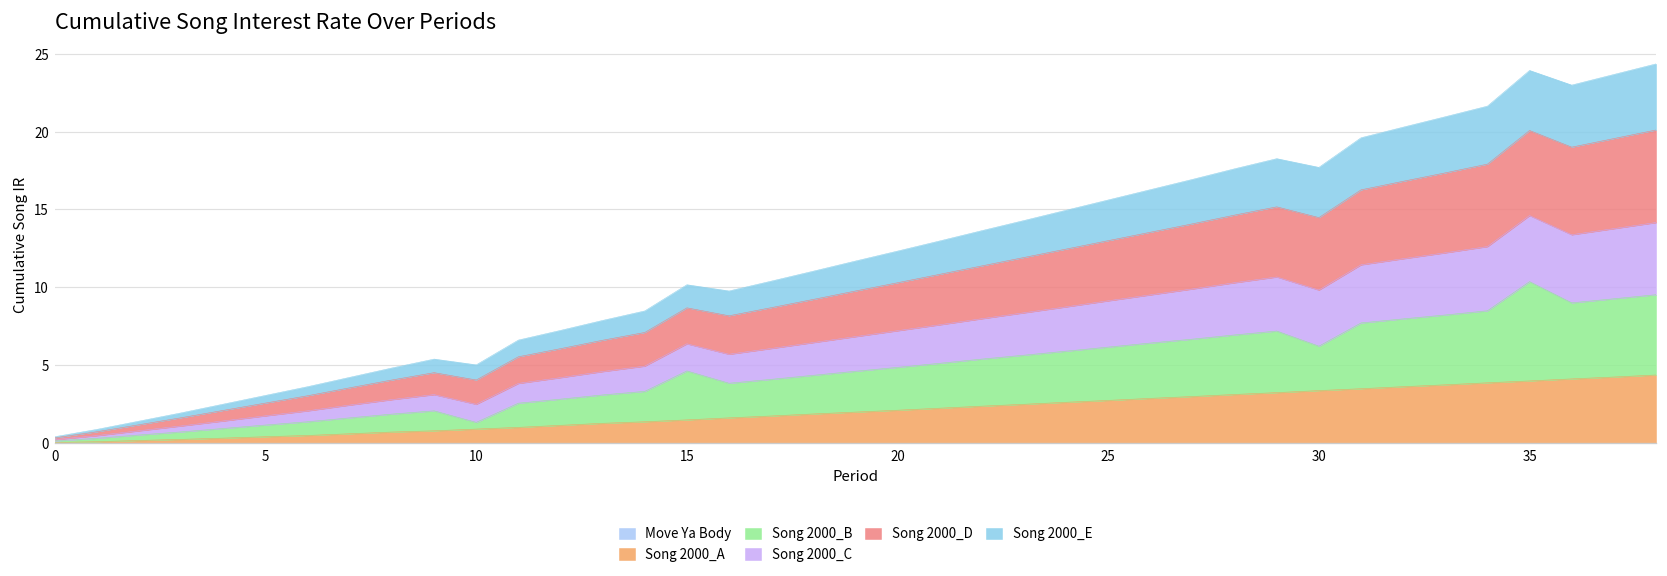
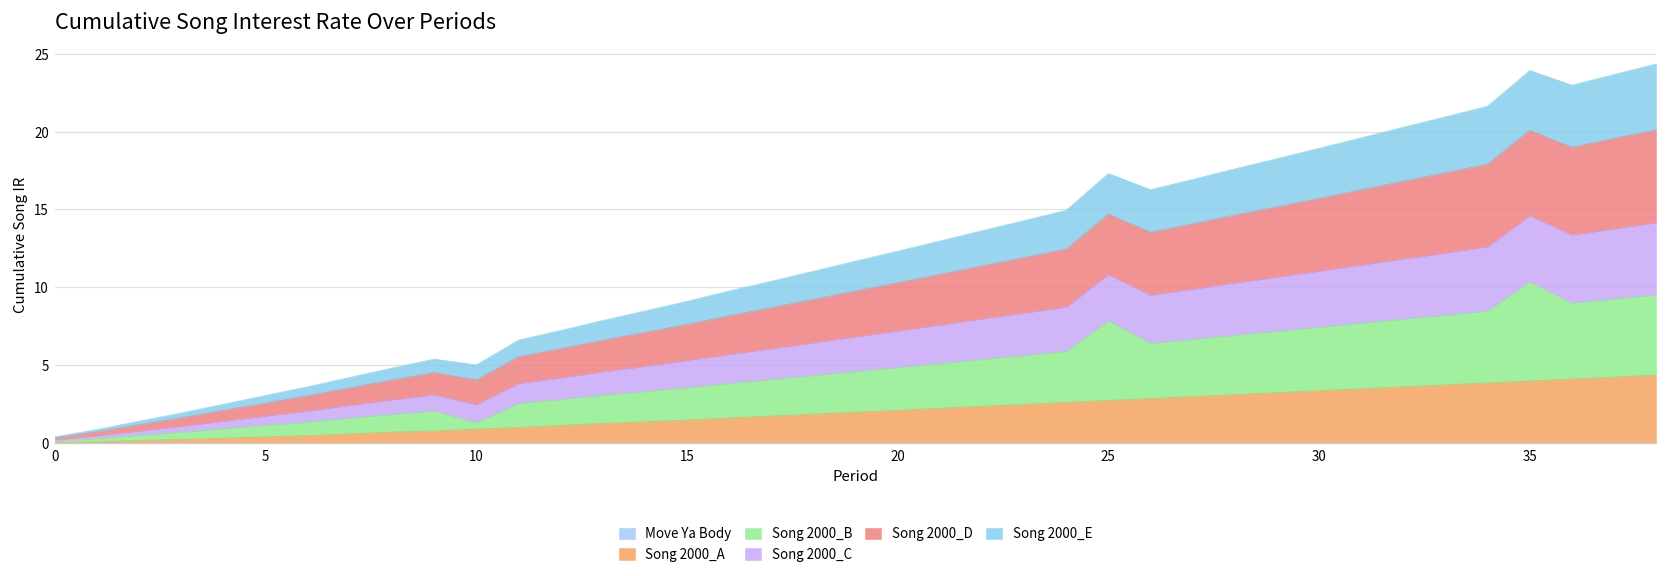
Song 2000_B, 15: 3.1 -> 2.1
Song 2000_B, 25: 3.4 -> 5.1
Song 2000_B, 30: 2.9 -> 4.1
